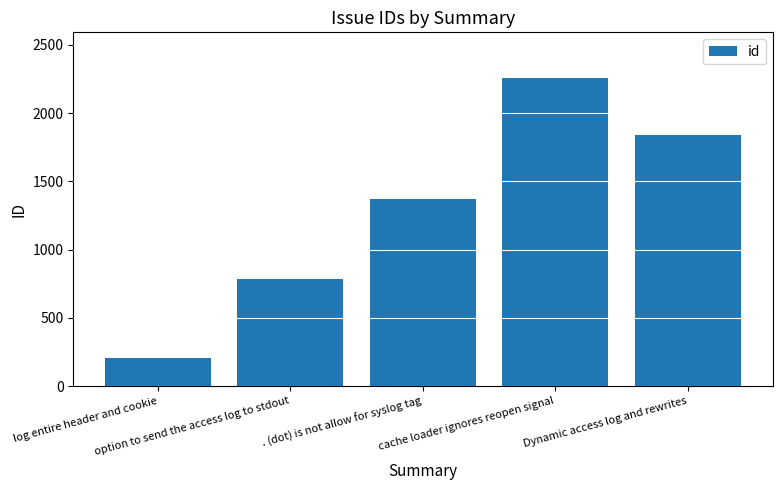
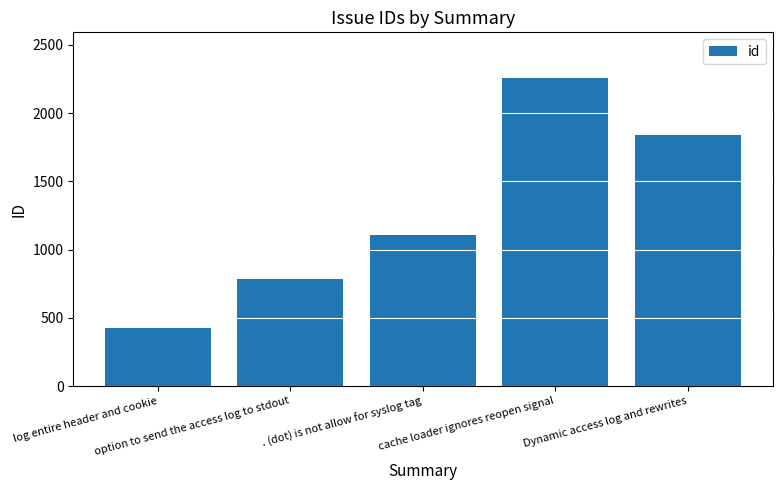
log entire header and cookie: 210 -> 430
. (dot) is not allow for syslog tag: 1370 -> 1100
